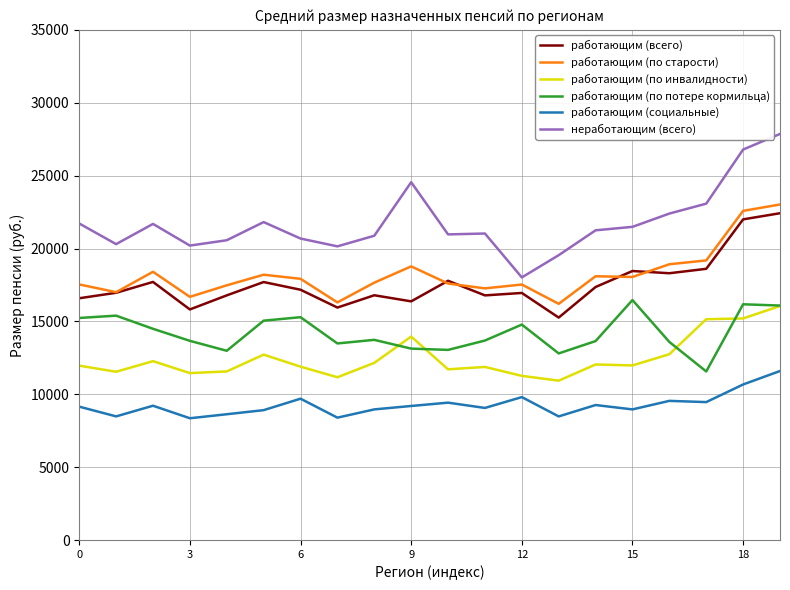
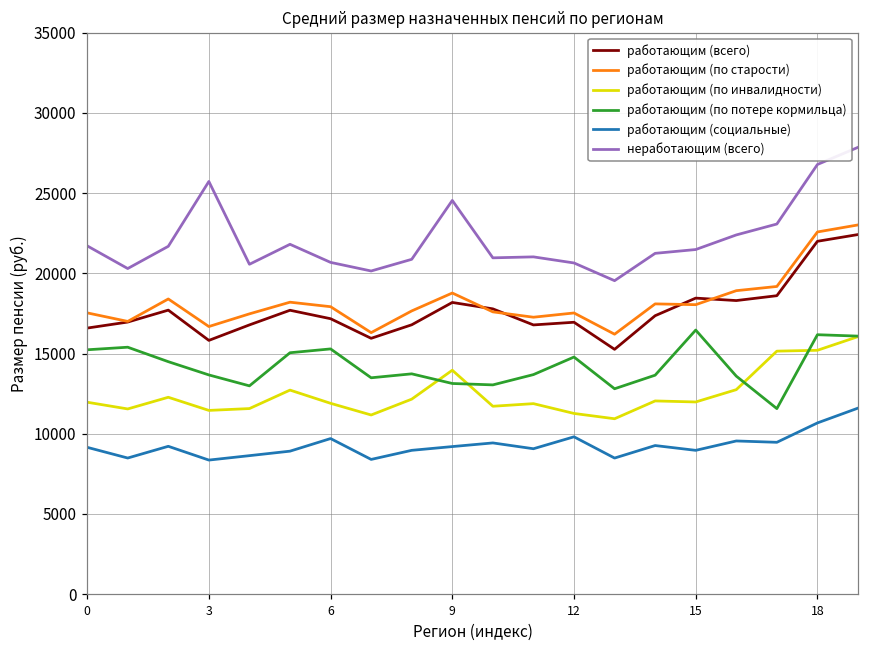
неработающим (всего), 3: 20200 -> 25700
работающим (всего), 9: 16400 -> 18200
неработающим (всего), 12: 18000 -> 20600
